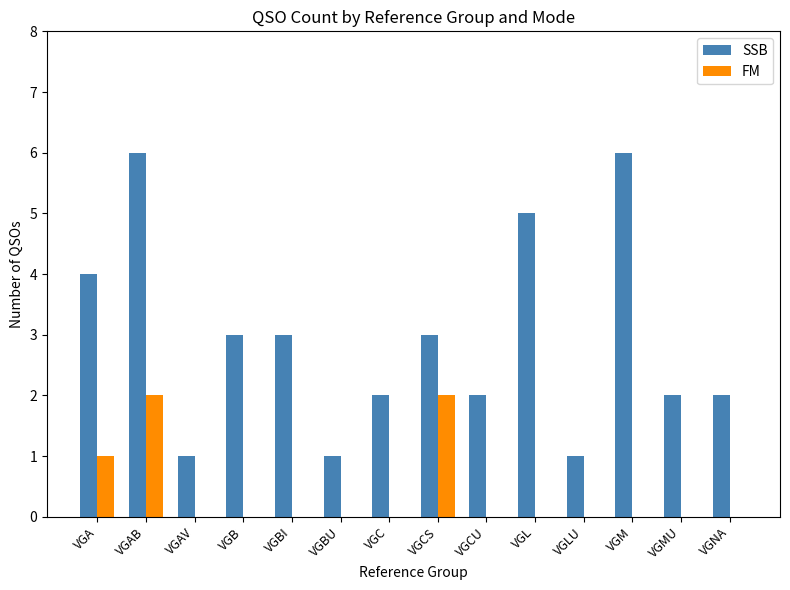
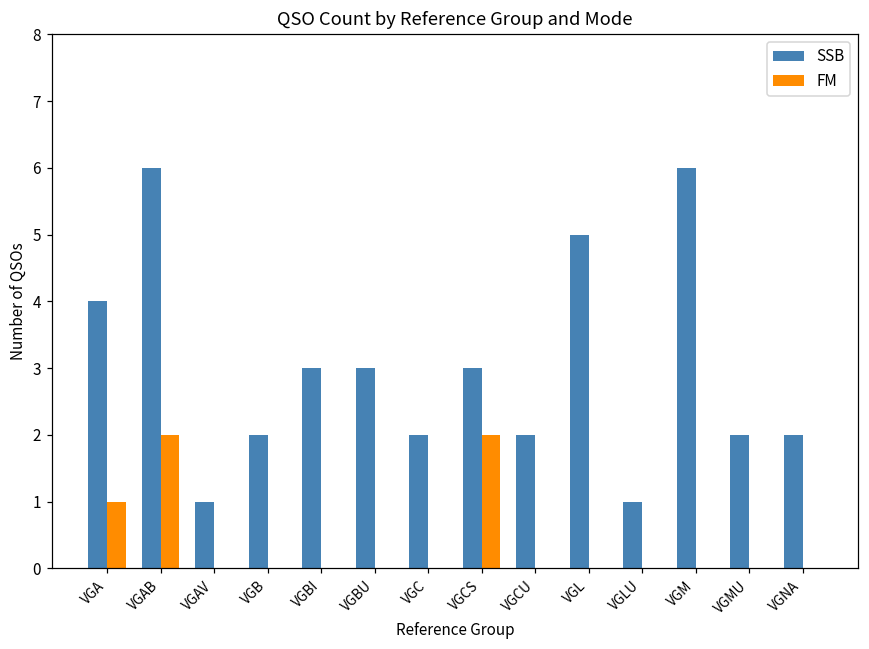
SSB, VGB: 3 -> 2
SSB, VGBU: 1 -> 3
